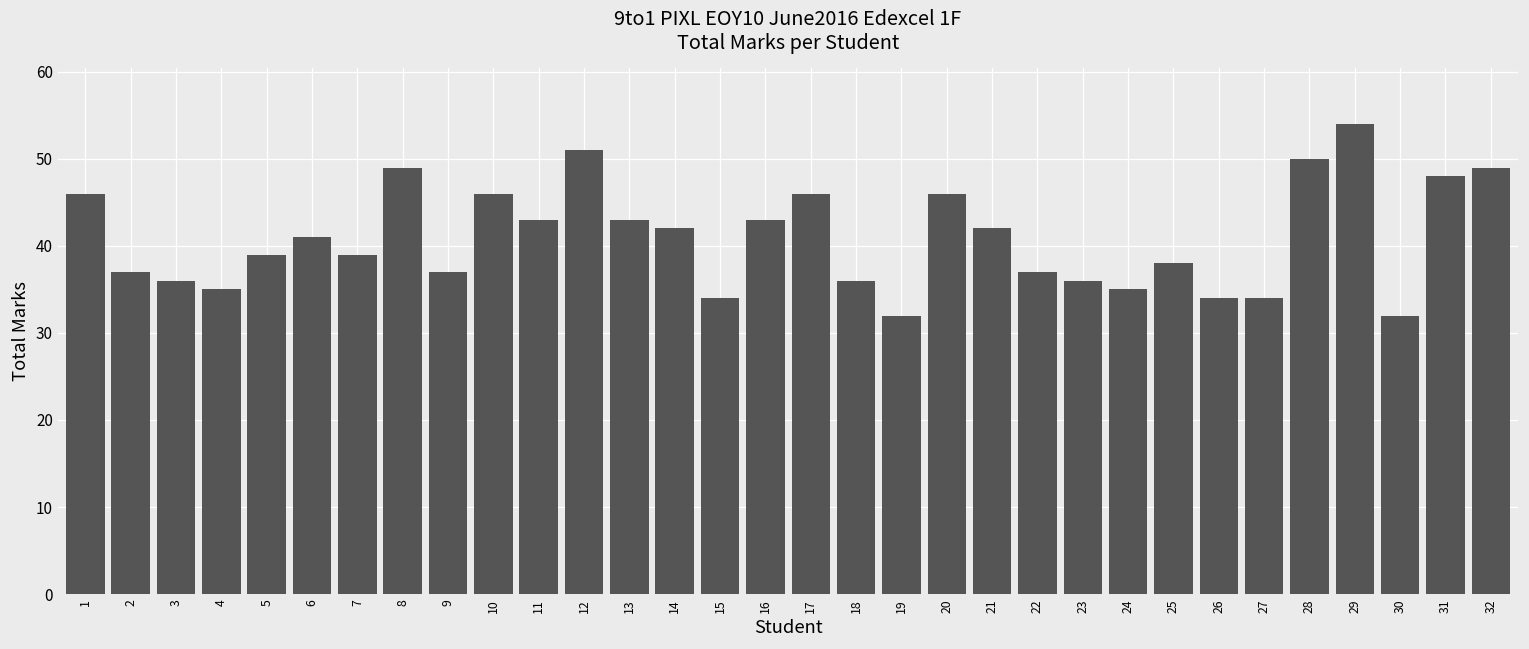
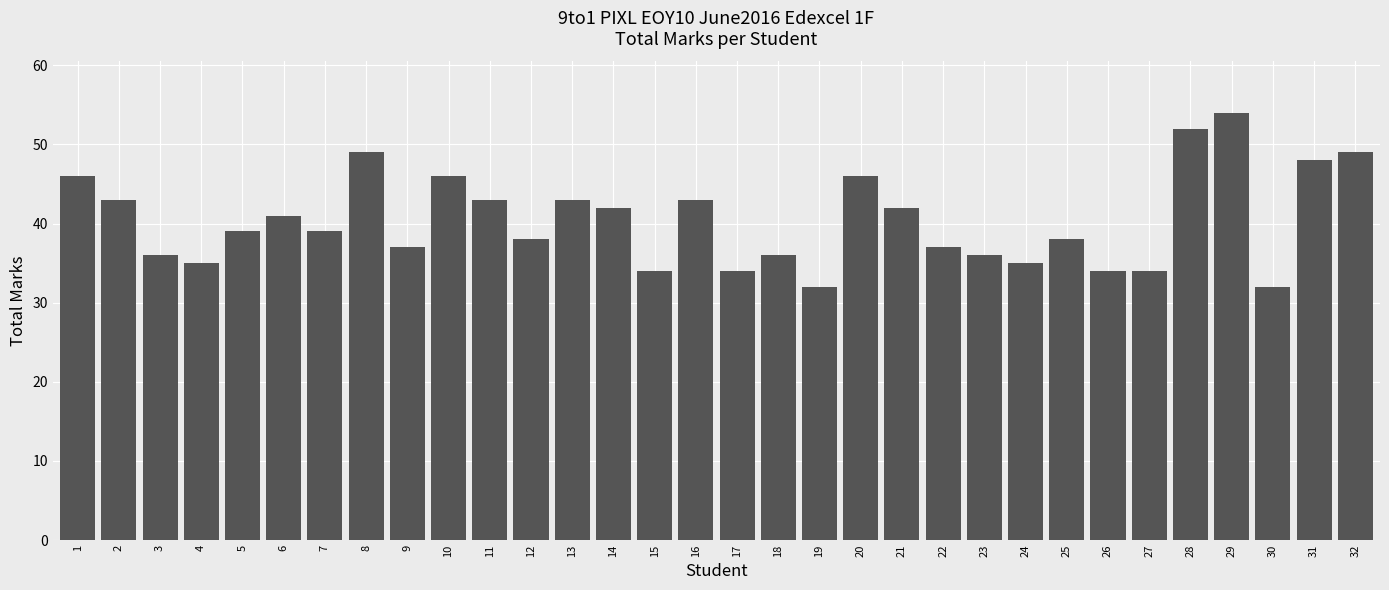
2: 37 -> 43
12: 51 -> 38
17: 46 -> 34
28: 50 -> 52
